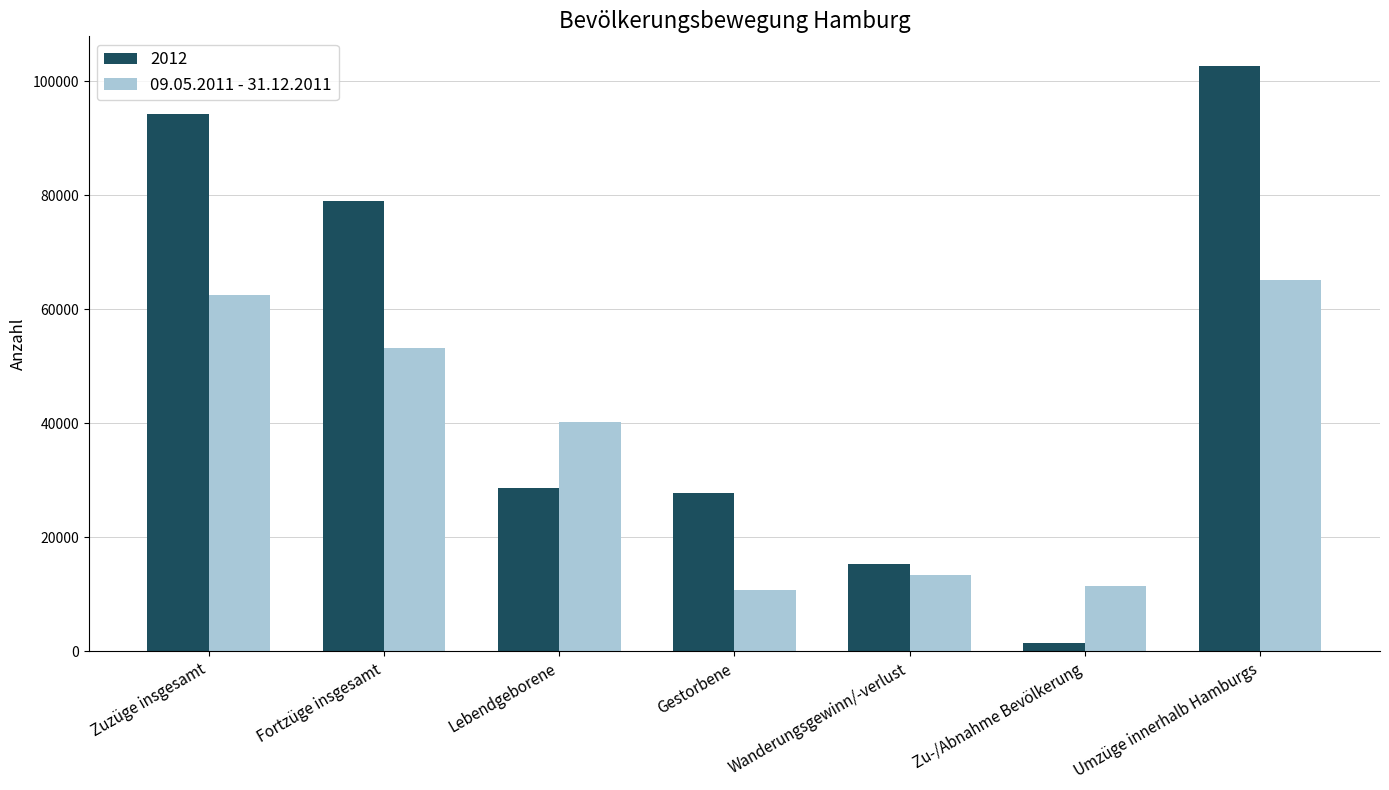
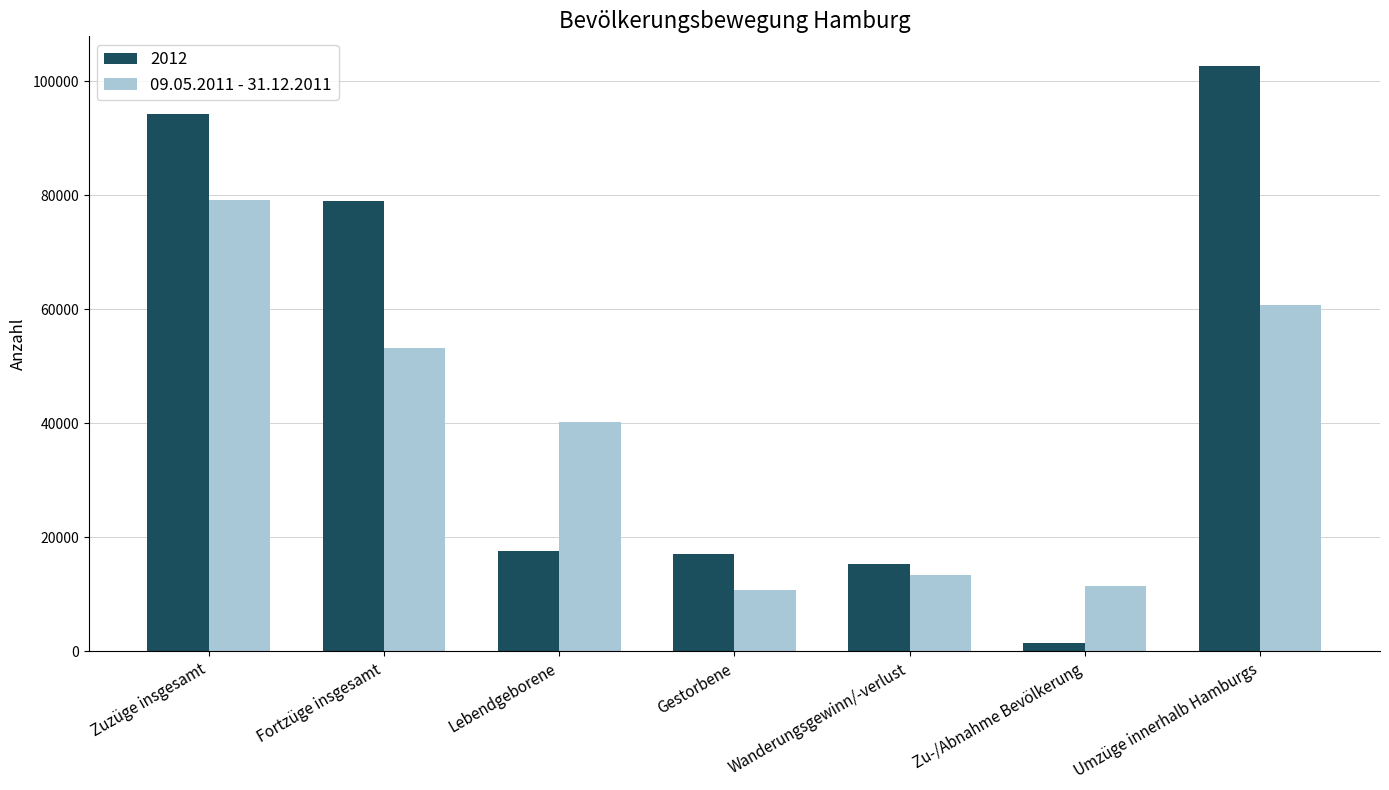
09.05.2011 - 31.12.2011, Zuzüge insgesamt: 63000 -> 79000
2012, Lebendgeborene: 29000 -> 18000
2012, Gestorbene: 28000 -> 17000
09.05.2011 - 31.12.2011, Umzüge innerhalb Hamburgs: 65000 -> 61000
